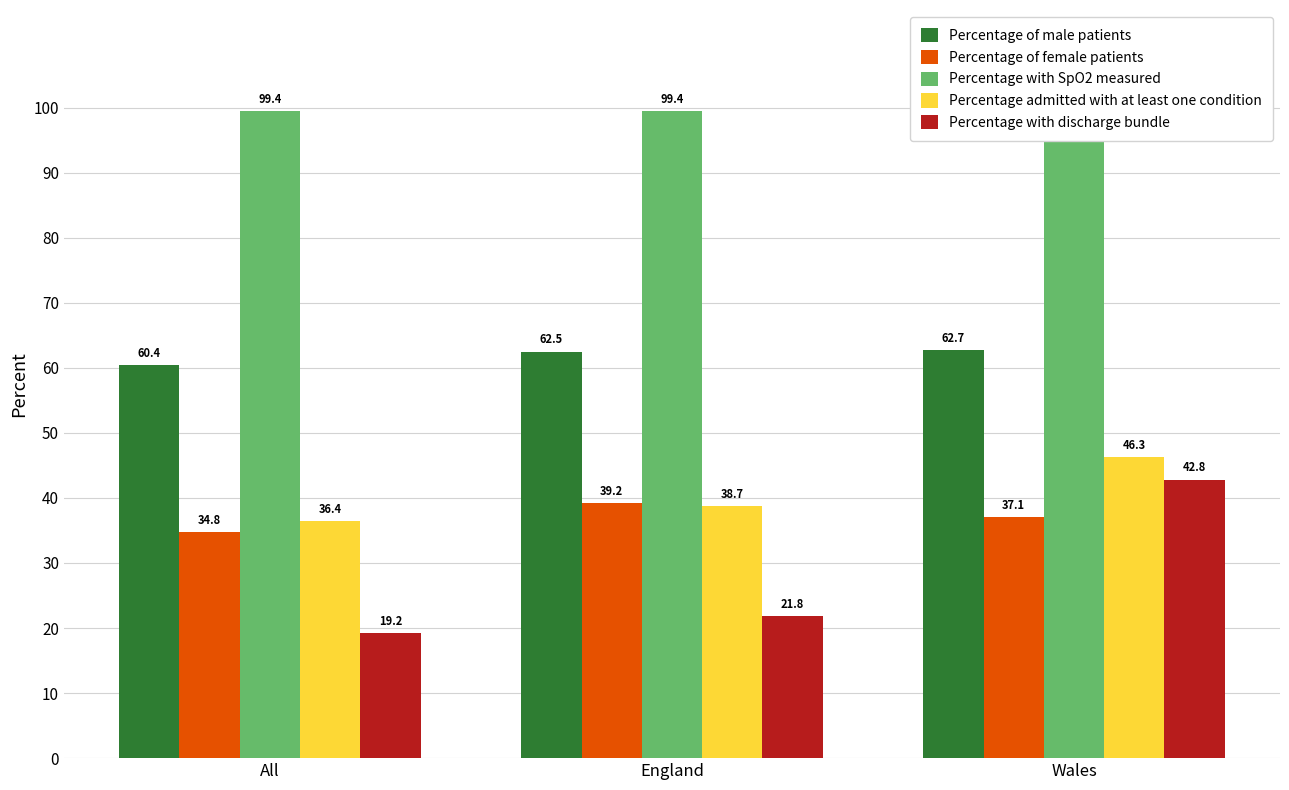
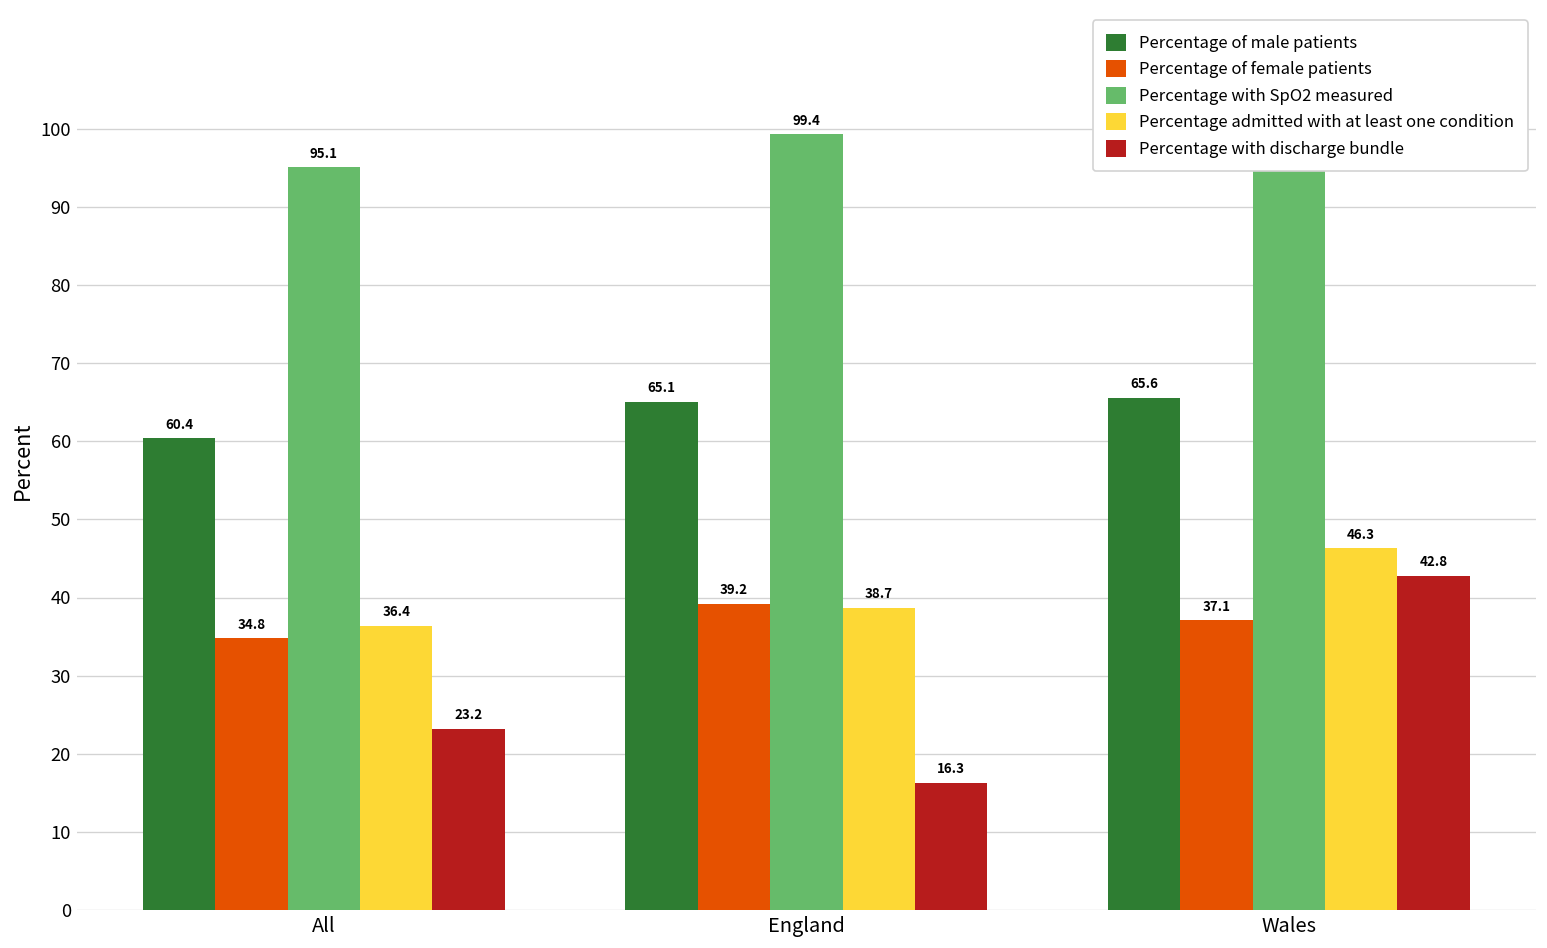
Percentage with SpO2 measured, All: 99.4 -> 95.1
Percentage with discharge bundle, All: 19.2 -> 23.2
Percentage of male patients, England: 62.5 -> 65.1
Percentage with discharge bundle, England: 21.8 -> 16.3
Percentage of male patients, Wales: 62.7 -> 65.6
